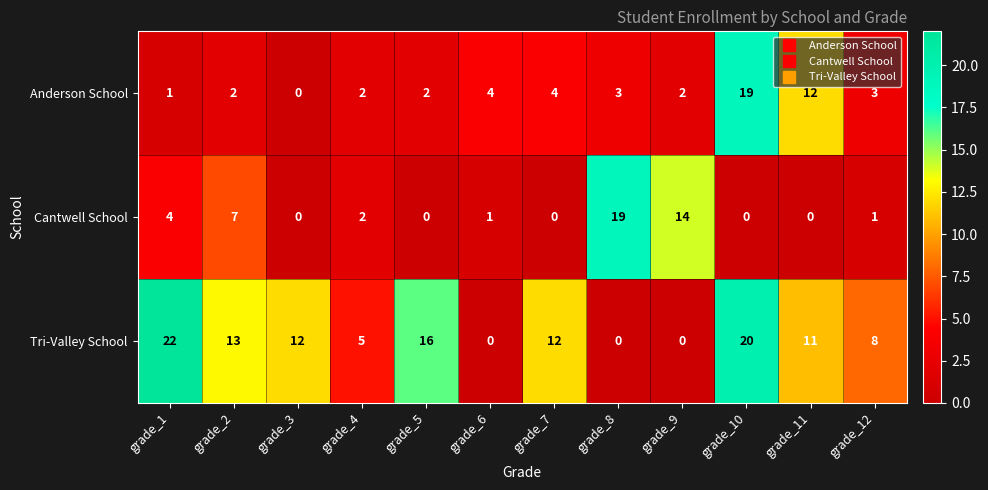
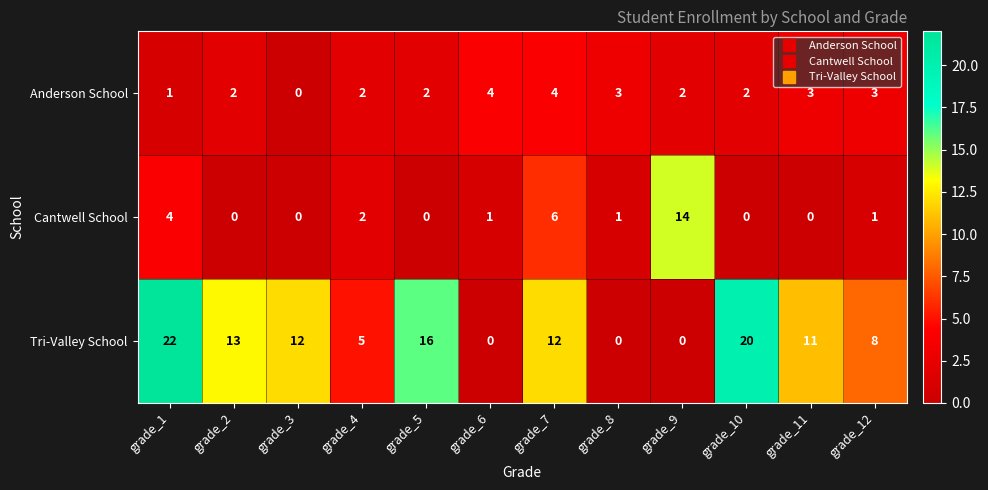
Anderson School, grade_10: 19 -> 2
Anderson School, grade_11: 12 -> 3
Cantwell School, grade_2: 7 -> 0
Cantwell School, grade_7: 0 -> 6
Cantwell School, grade_8: 19 -> 1
